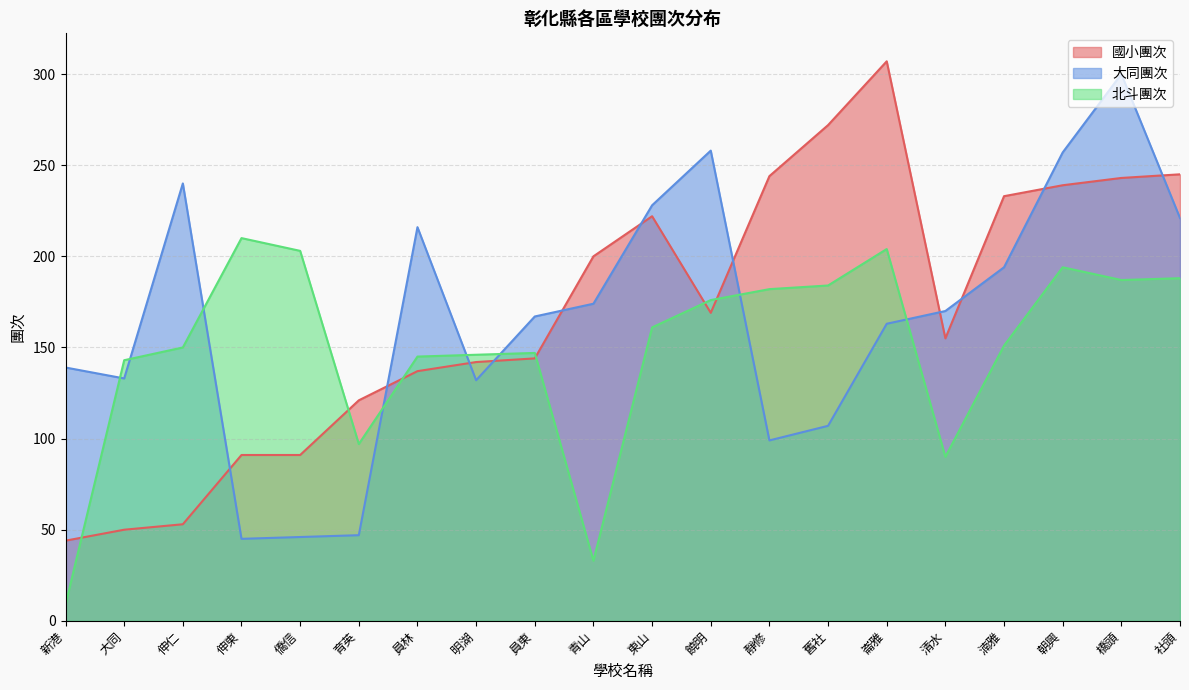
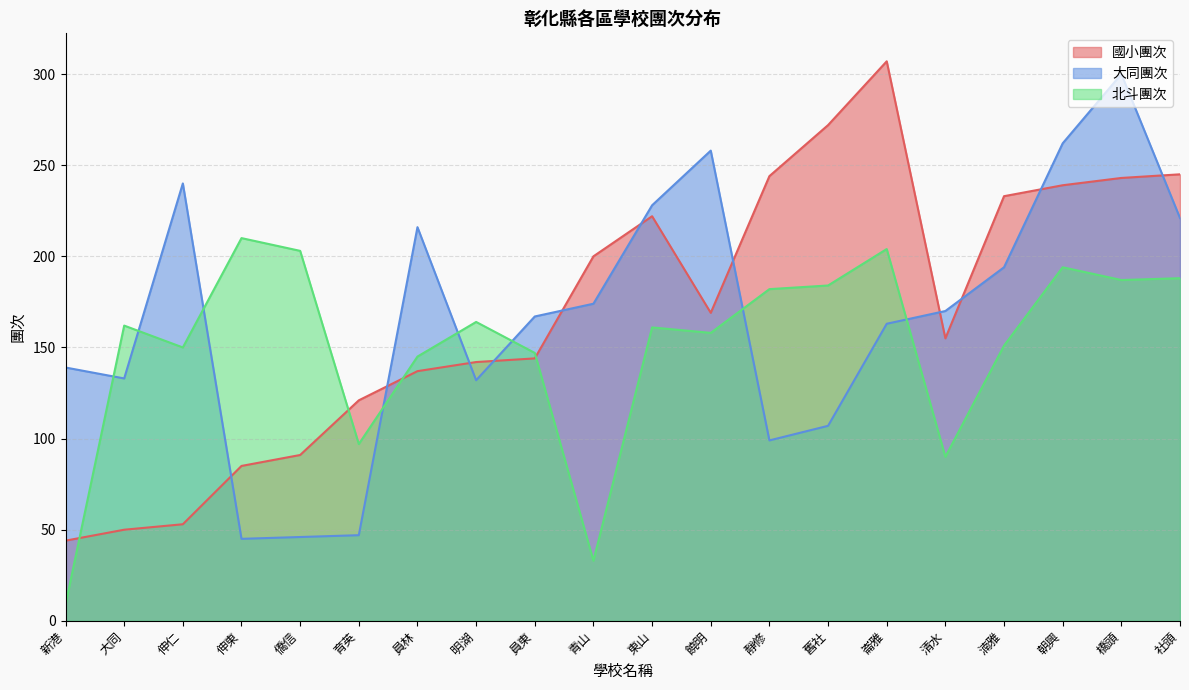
北斗團次, 大同: 143 -> 162
國小團次, 伸東: 91 -> 85
北斗團次, 明湖: 146 -> 164
北斗團次, 饒明: 176 -> 158
大同團次, 朝興: 257 -> 262
